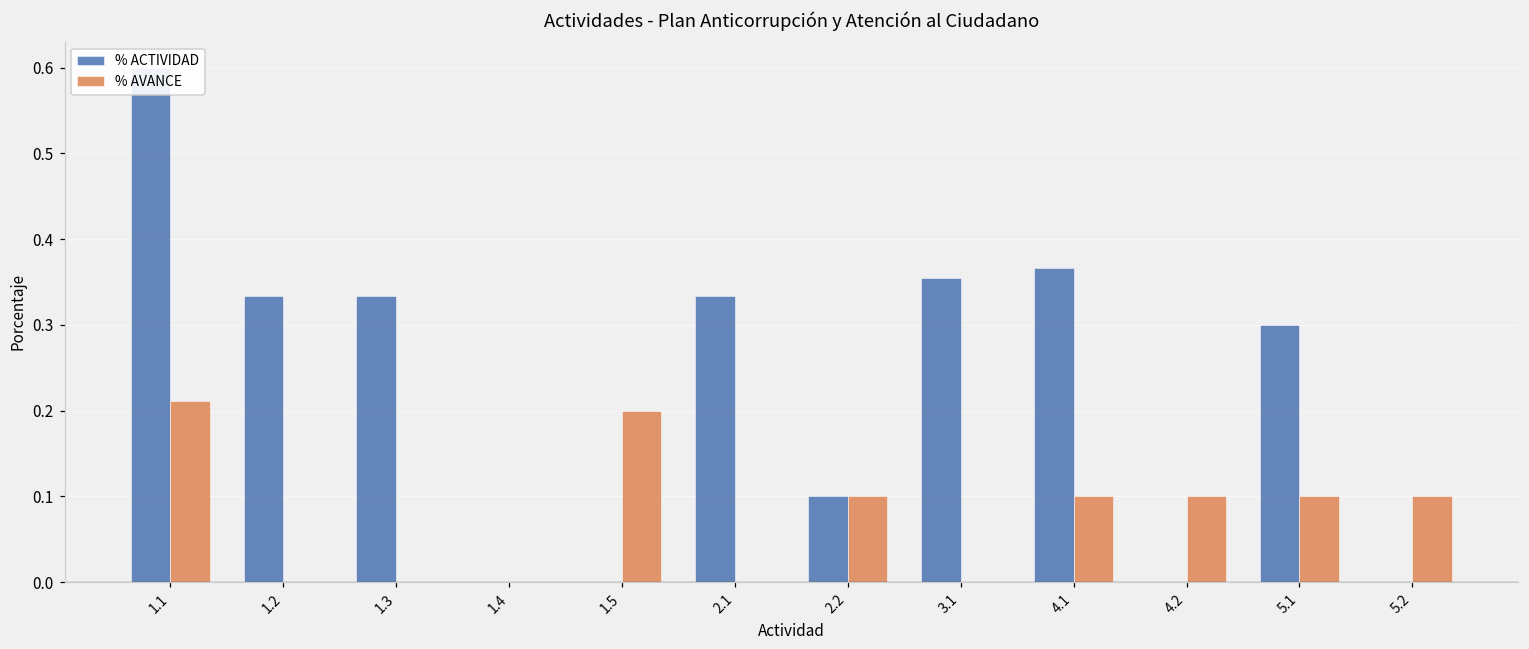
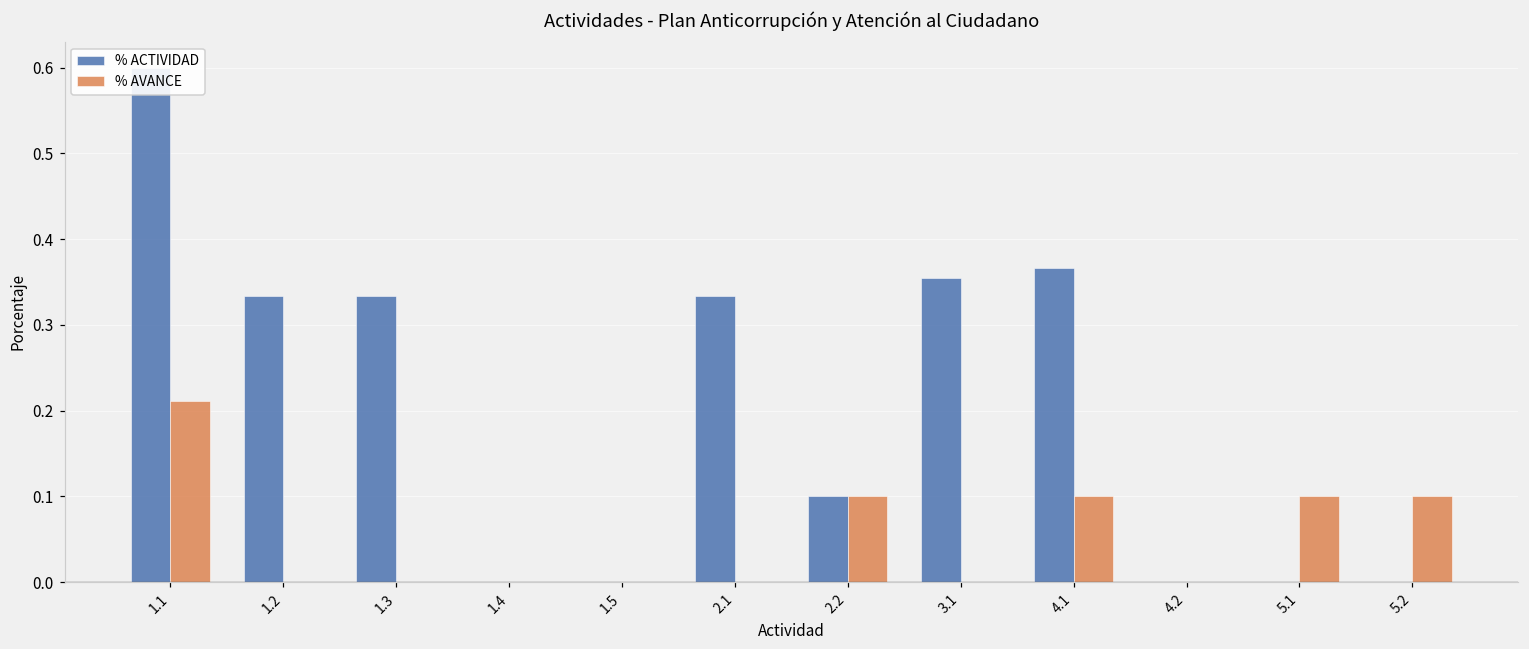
% AVANCE, 1.5: 0.2 -> 0.0
% AVANCE, 4.2: 0.1 -> 0.0
% ACTIVIDAD, 5.1: 0.3 -> 0.0
